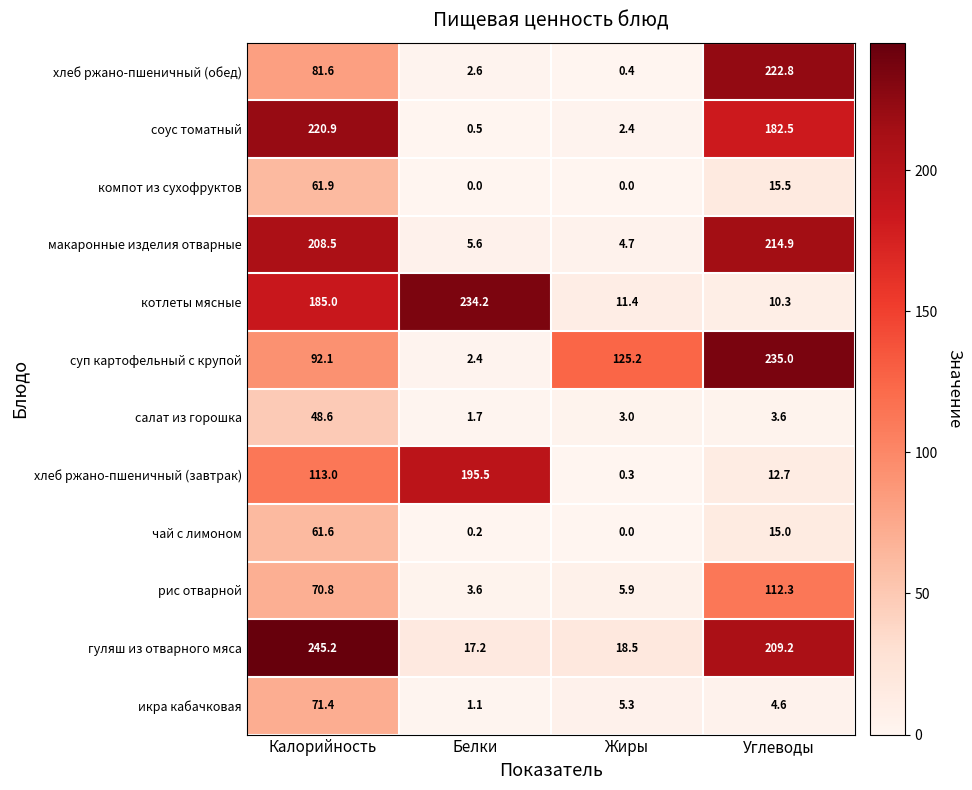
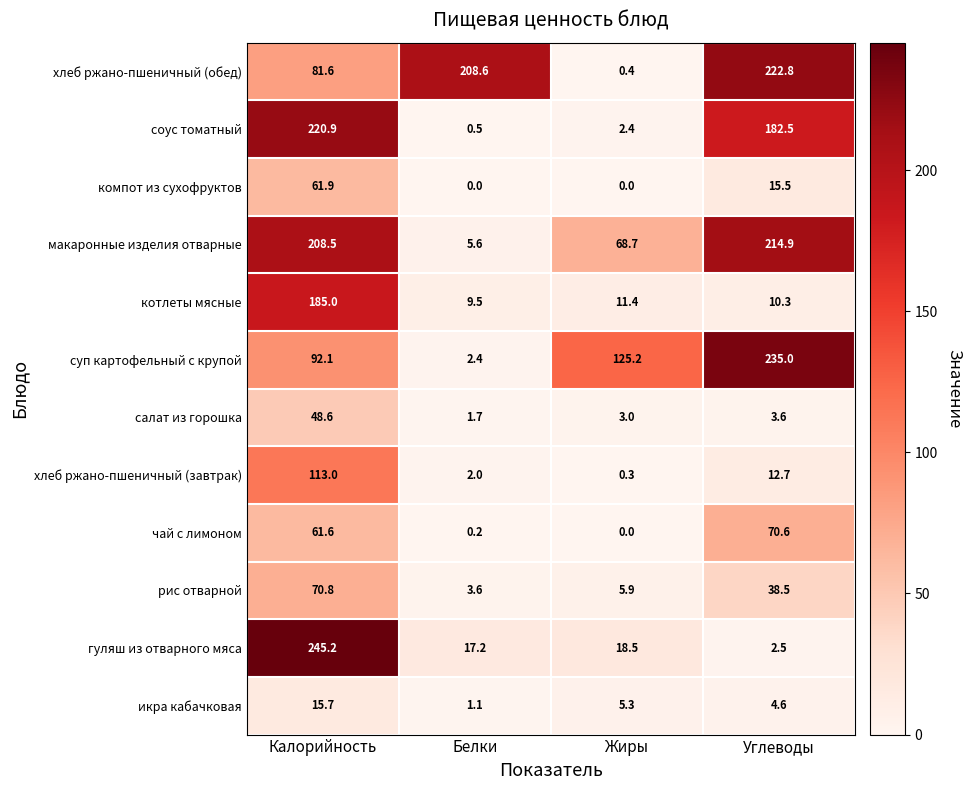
хлеб ржано-пшеничный (обед), Белки: 2.6 -> 208.6
макаронные изделия отварные, Жиры: 4.7 -> 68.7
котлеты мясные, Белки: 234.2 -> 9.5
хлеб ржано-пшеничный (завтрак), Белки: 195.5 -> 2.0
чай с лимоном, Углеводы: 15.0 -> 70.6
рис отварной, Углеводы: 112.3 -> 38.5
гуляш из отварного мяса, Углеводы: 209.2 -> 2.5
икра кабачковая, Калорийность: 71.4 -> 15.7
